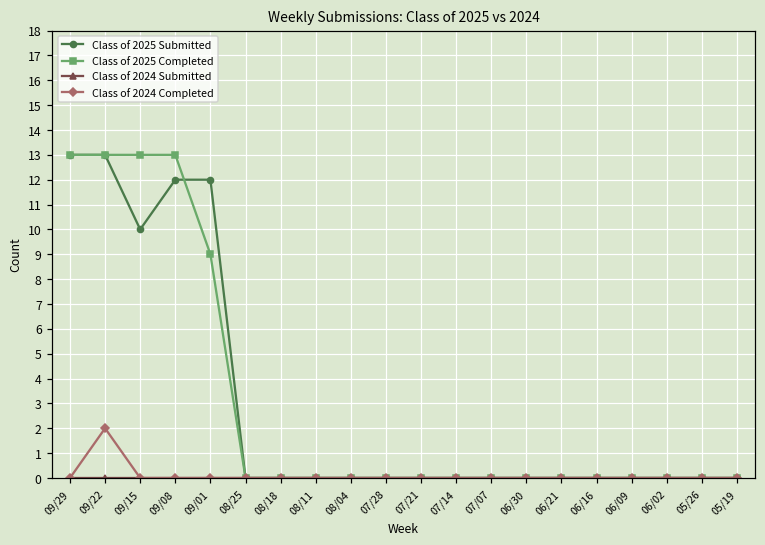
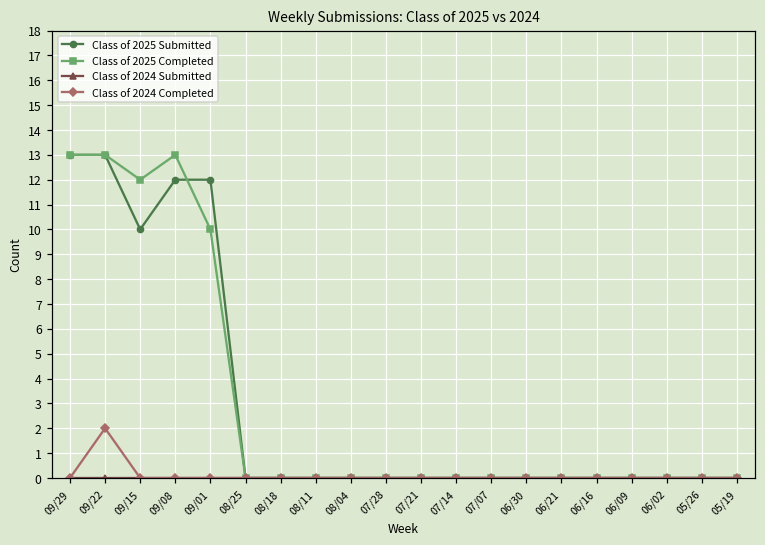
Class of 2025 Completed, 09/15: 13 -> 12
Class of 2025 Completed, 09/01: 9 -> 10
